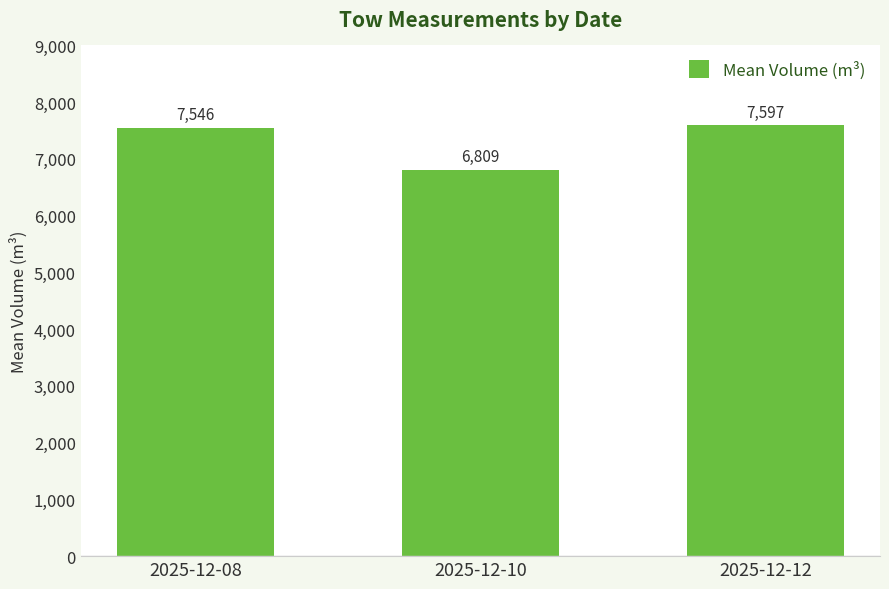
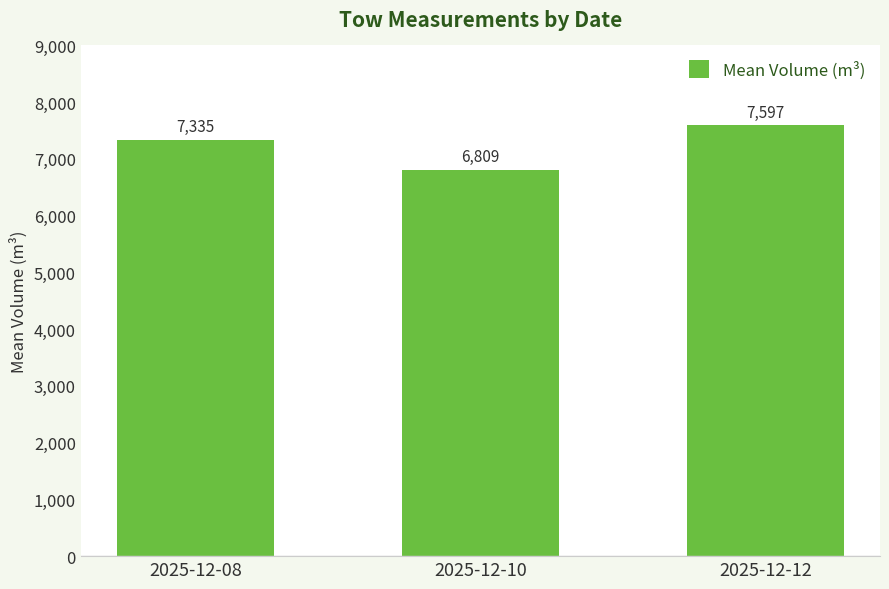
2025-12-08: 7,546 -> 7,335
